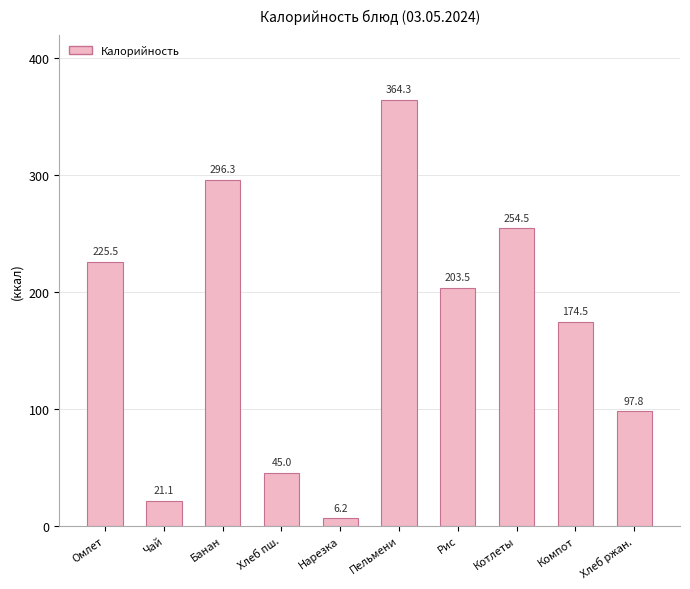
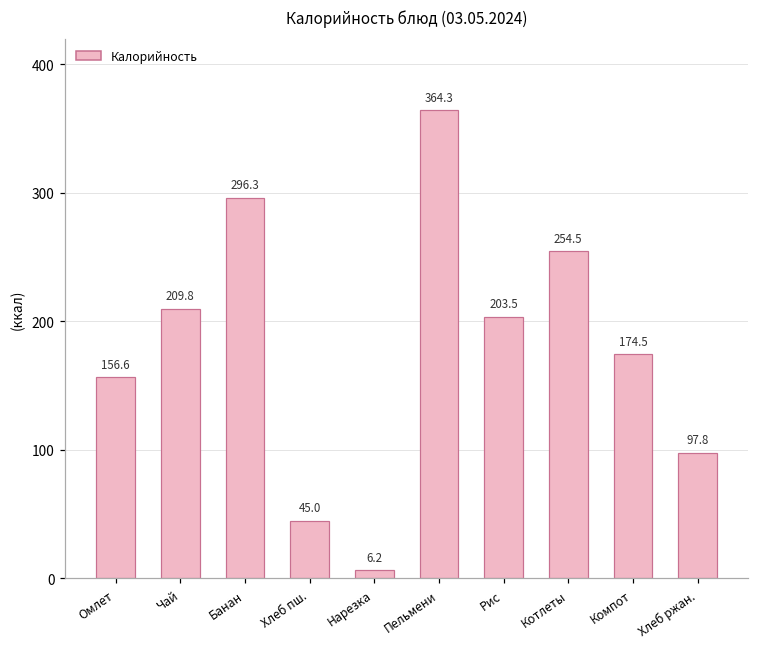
Омлет: 225.5 -> 156.6
Чай: 21.1 -> 209.8
